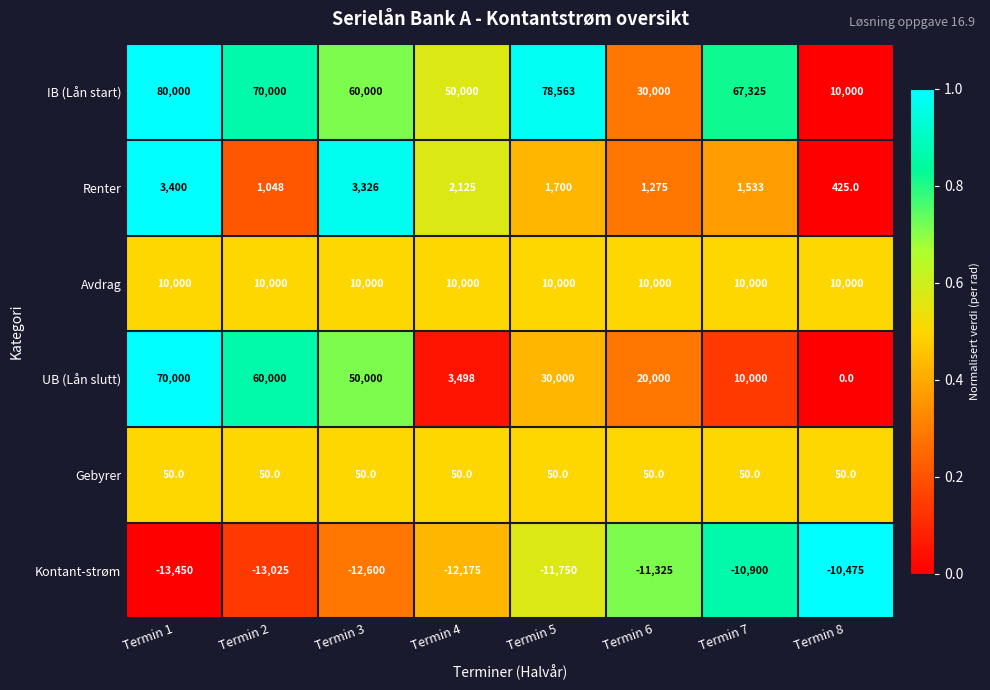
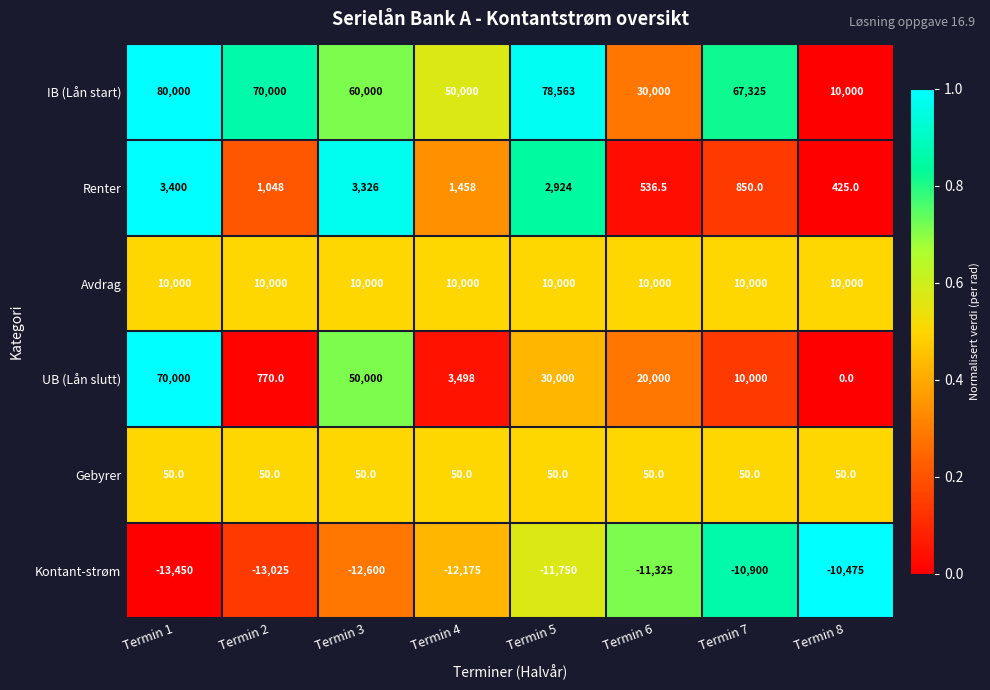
Renter, Termin 4: 2,125 -> 1,458
Renter, Termin 5: 1,700 -> 2,924
Renter, Termin 6: 1,275 -> 536.5
Renter, Termin 7: 1,533 -> 850.0
UB (Lån slutt), Termin 2: 60,000 -> 770.0
